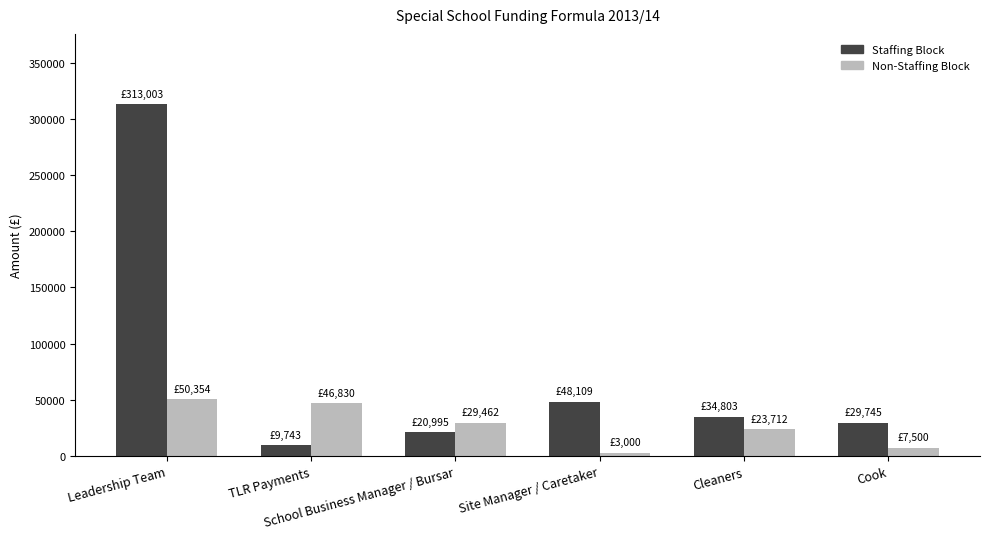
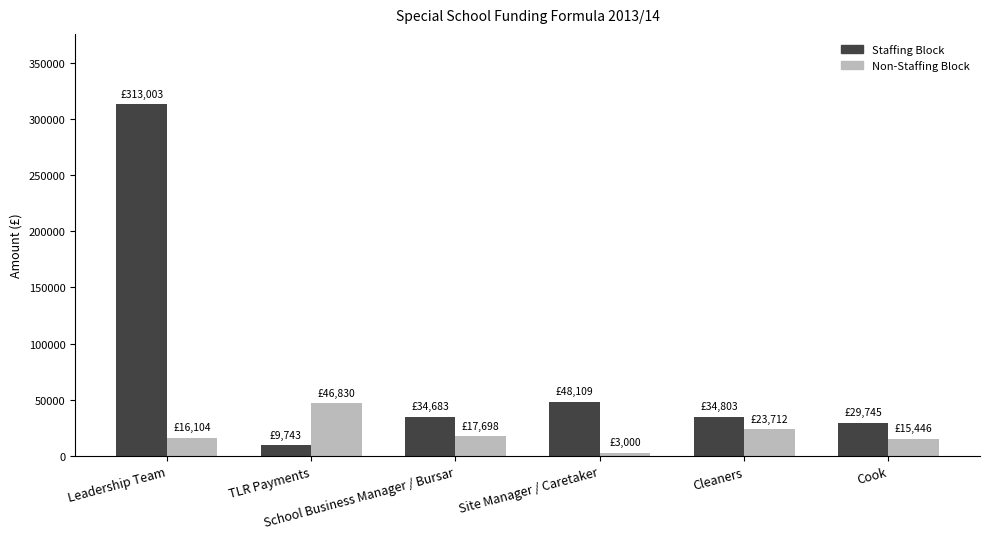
Non-Staffing Block, Leadership Team: £50,354 -> £16,104
Staffing Block, School Business Manager / Bursar: £20,995 -> £34,683
Non-Staffing Block, School Business Manager / Bursar: £29,462 -> £17,698
Non-Staffing Block, Cook: £7,500 -> £15,446
